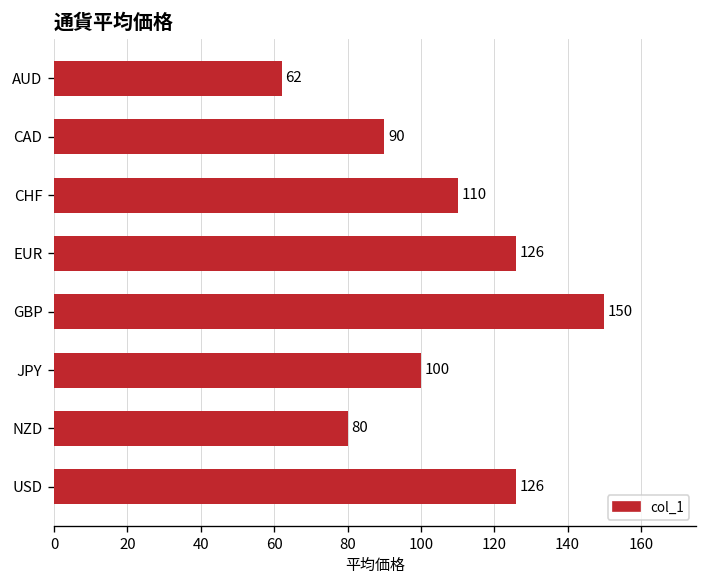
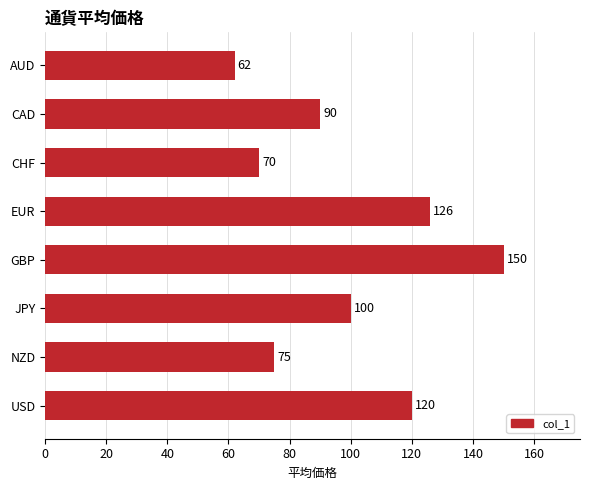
CHF: 110 -> 70
NZD: 80 -> 75
USD: 126 -> 120
